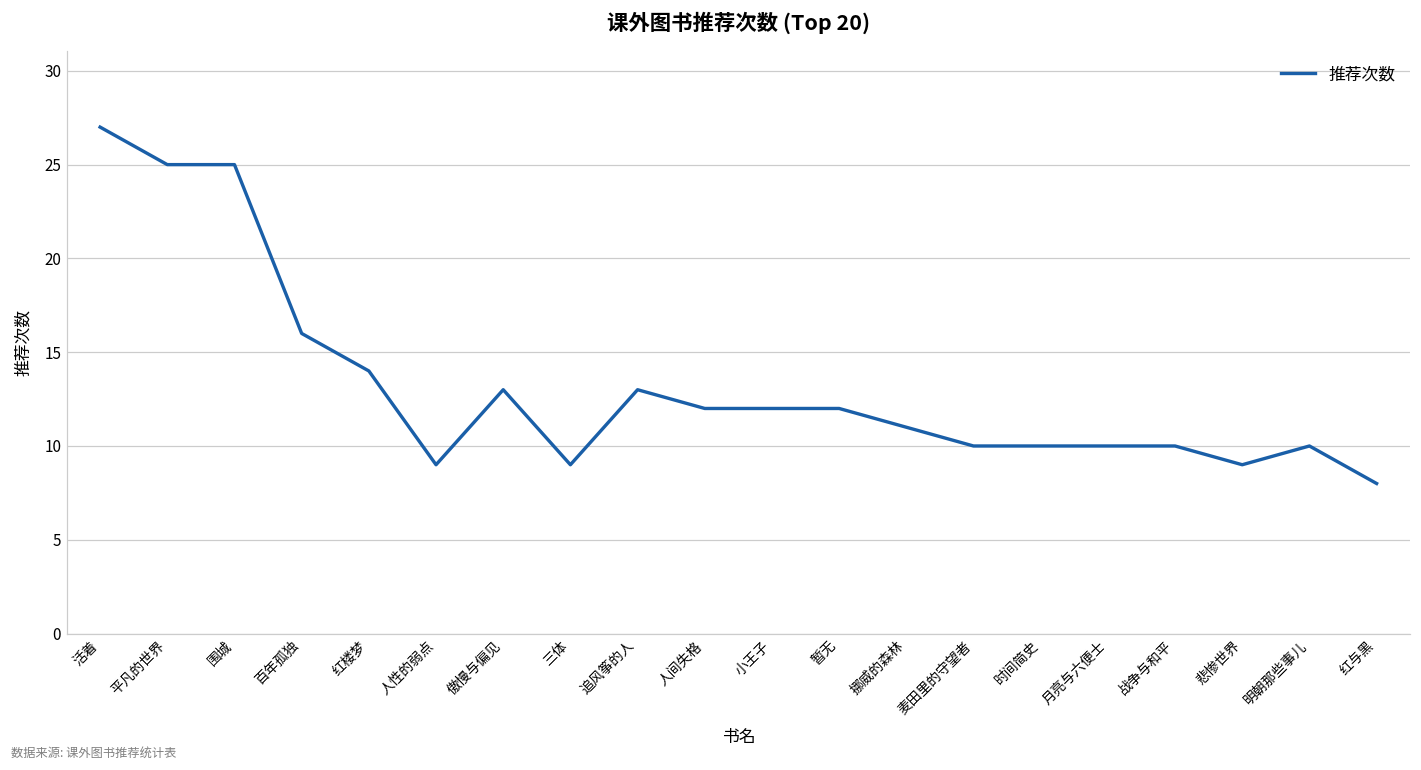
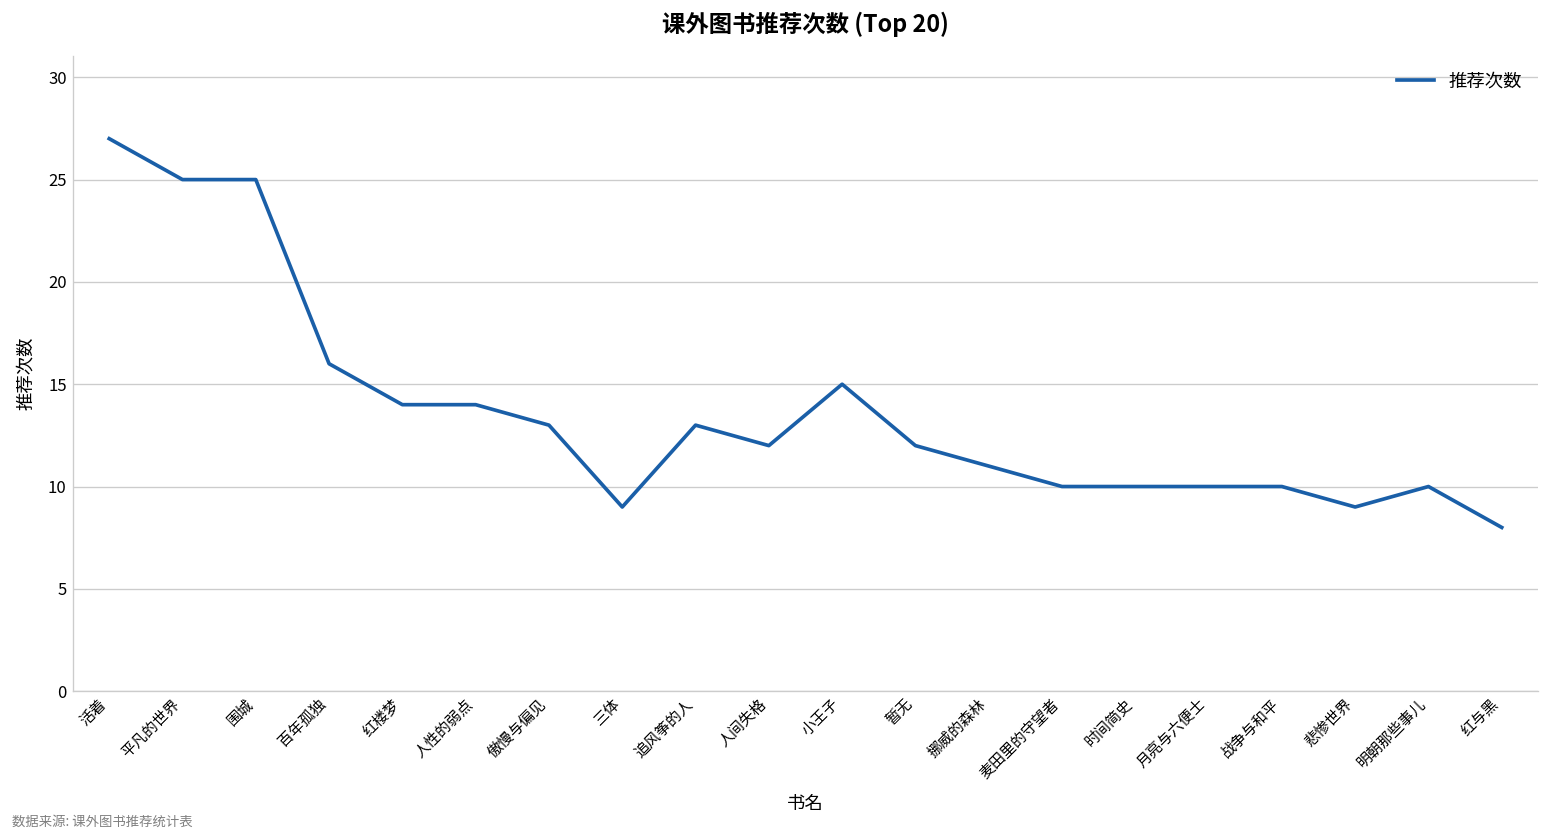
人性的弱点: 9 -> 14
小王子: 12 -> 15
